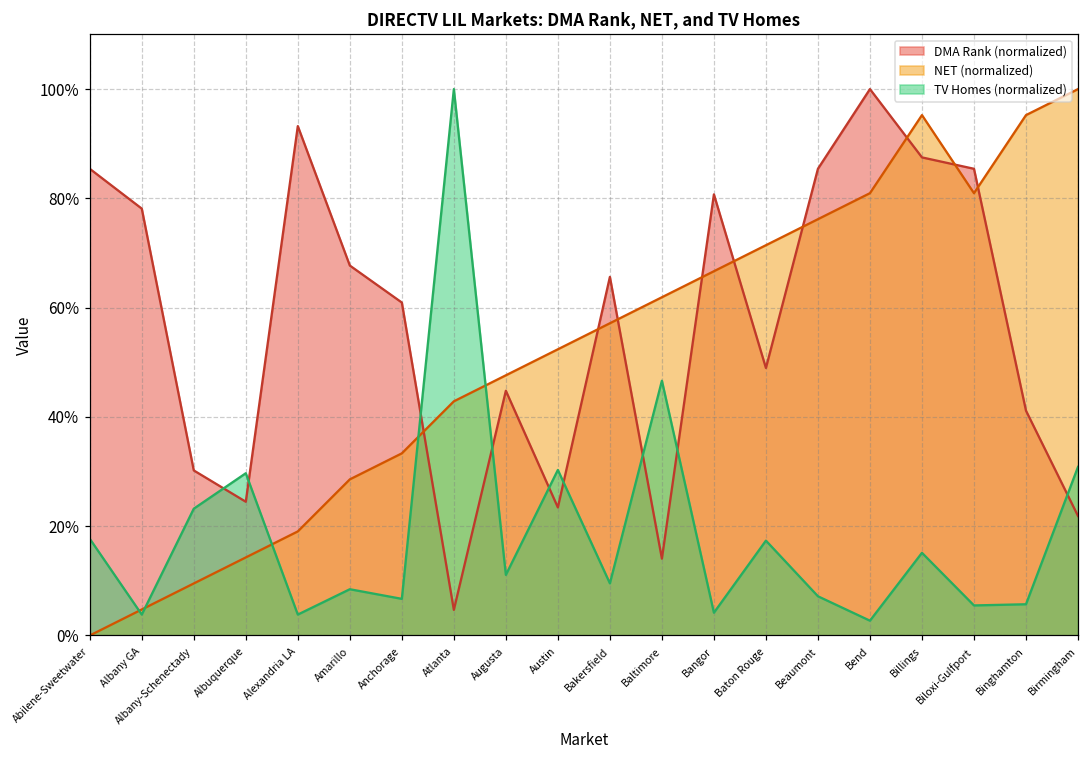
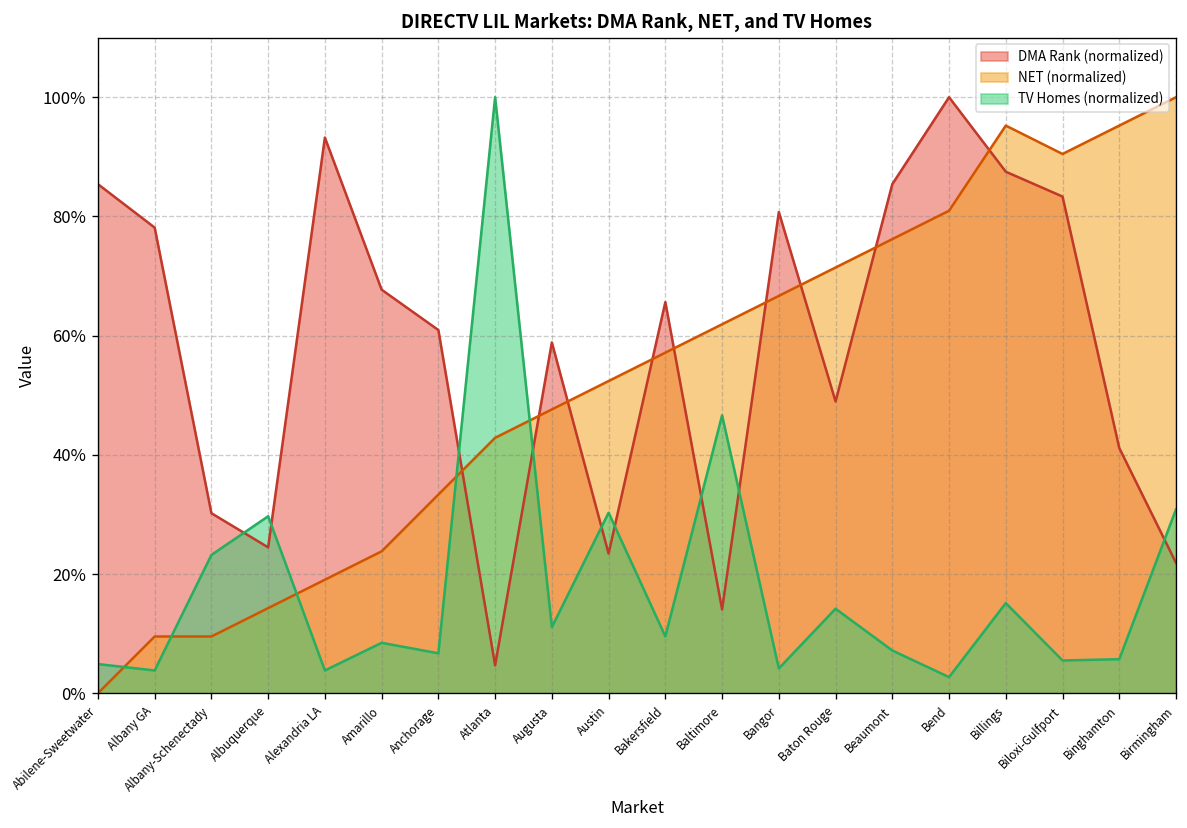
TV Homes (normalized), Abilene-Sweetwater: 18% -> 5%
NET (normalized), Albany GA: 5% -> 10%
NET (normalized), Amarillo: 29% -> 24%
DMA Rank (normalized), Augusta: 45% -> 59%
TV Homes (normalized), Baton Rouge: 17% -> 14%
DMA Rank (normalized), Biloxi-Gulfport: 85% -> 83%
NET (normalized), Biloxi-Gulfport: 81% -> 90%
